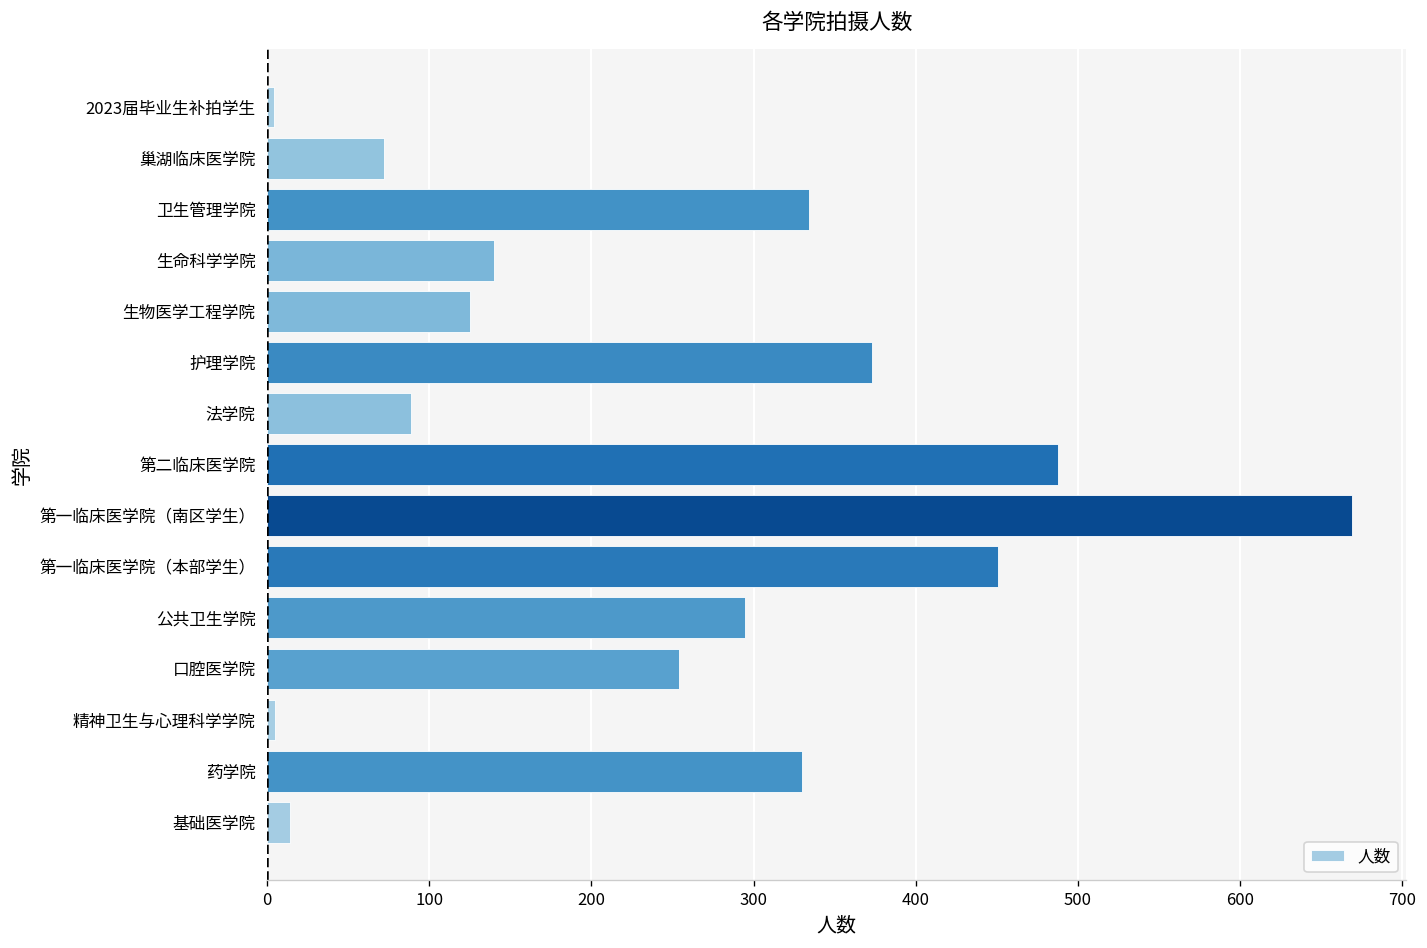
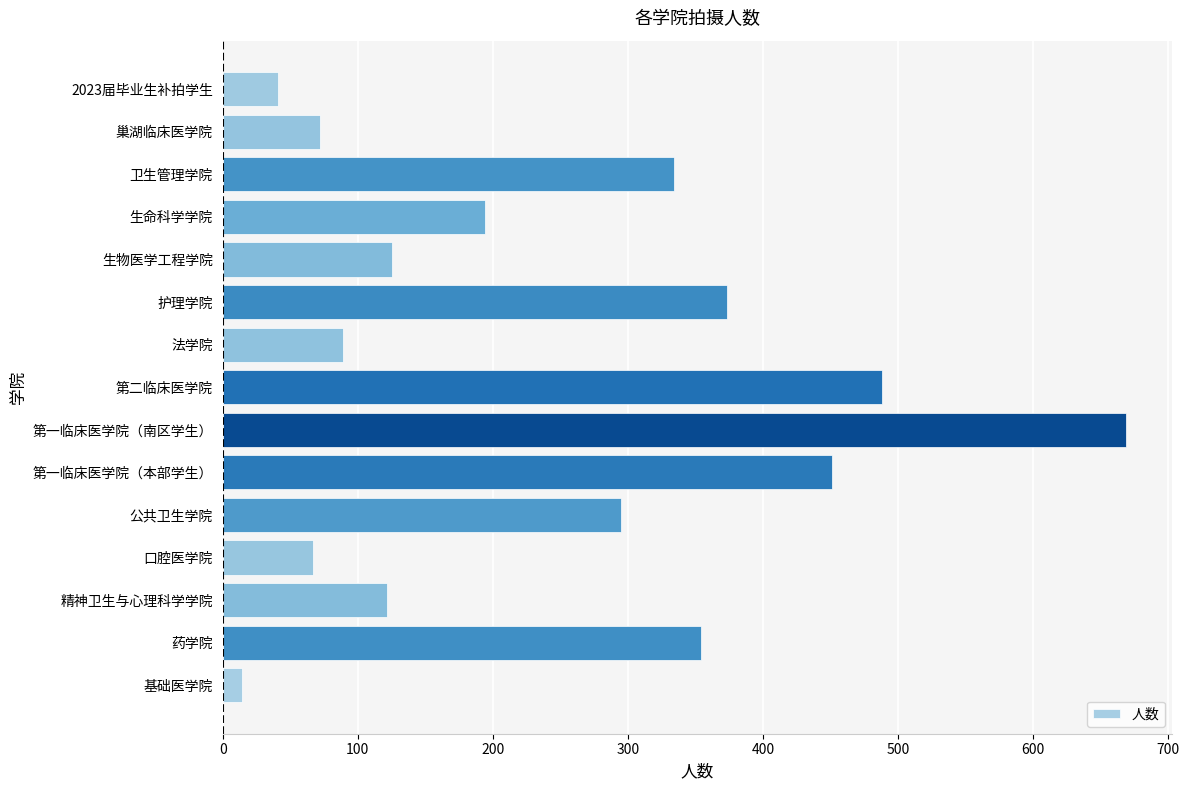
2023届毕业生补拍学生: 4 -> 41
生命科学学院: 140 -> 194
口腔医学院: 254 -> 67
精神卫生与心理科学学院: 5 -> 122
药学院: 330 -> 354
